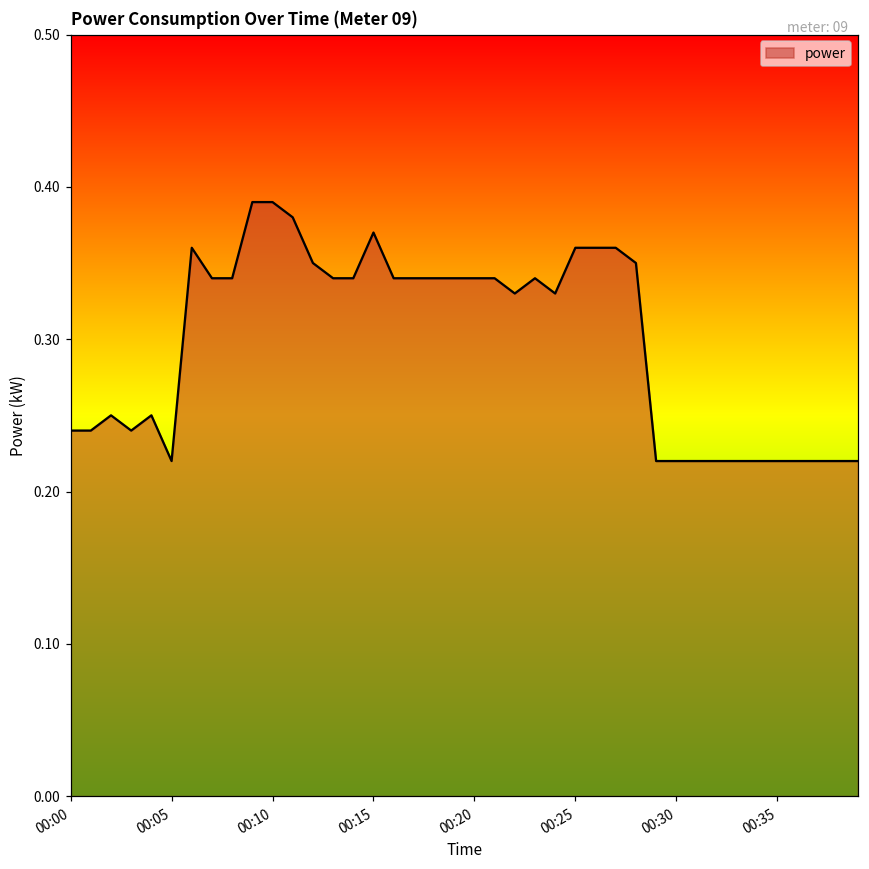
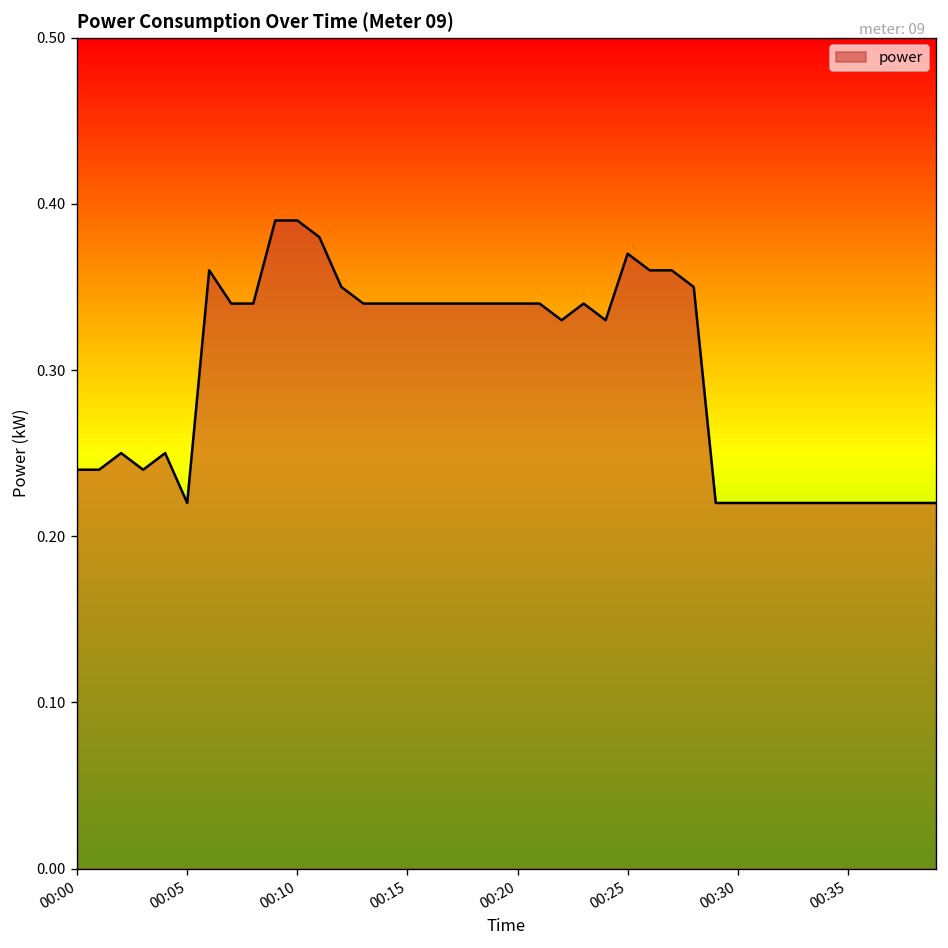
00:15: 0.37 -> 0.34
00:25: 0.36 -> 0.37
